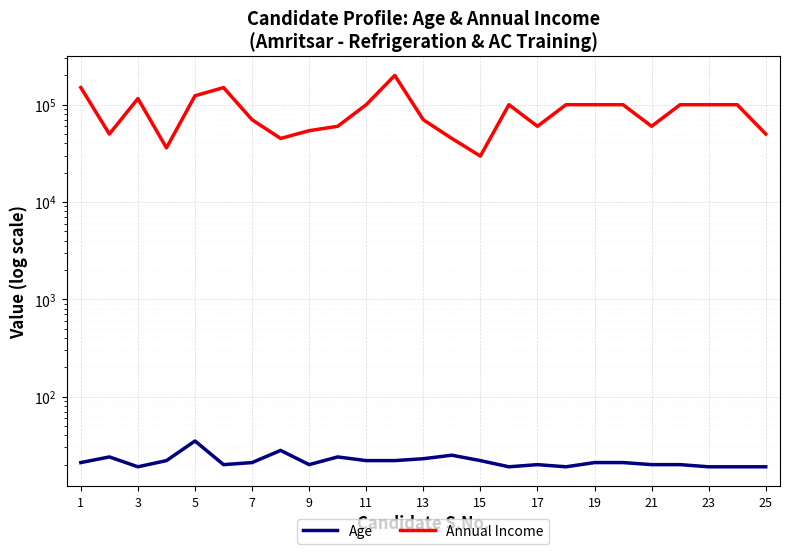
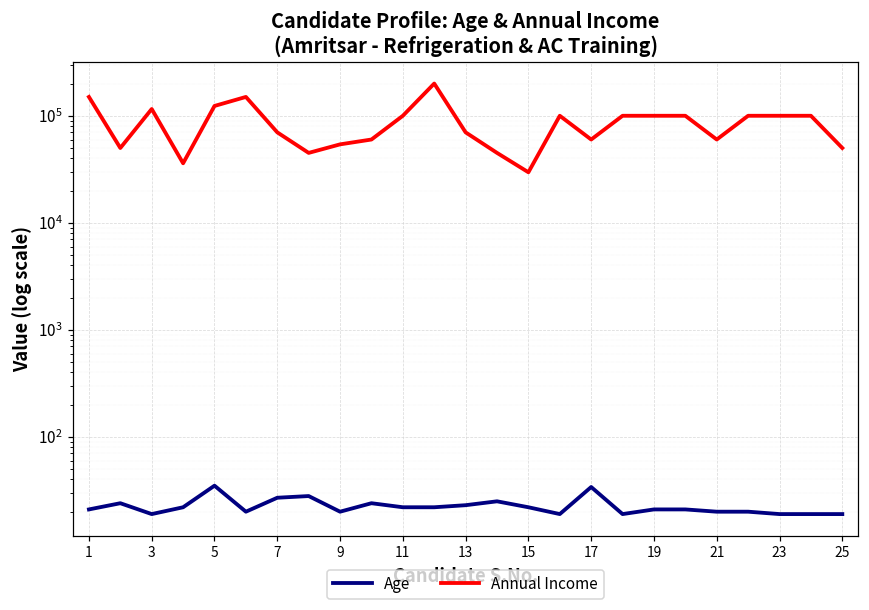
Age, 7: 21 -> 27
Age, 17: 20 -> 34
